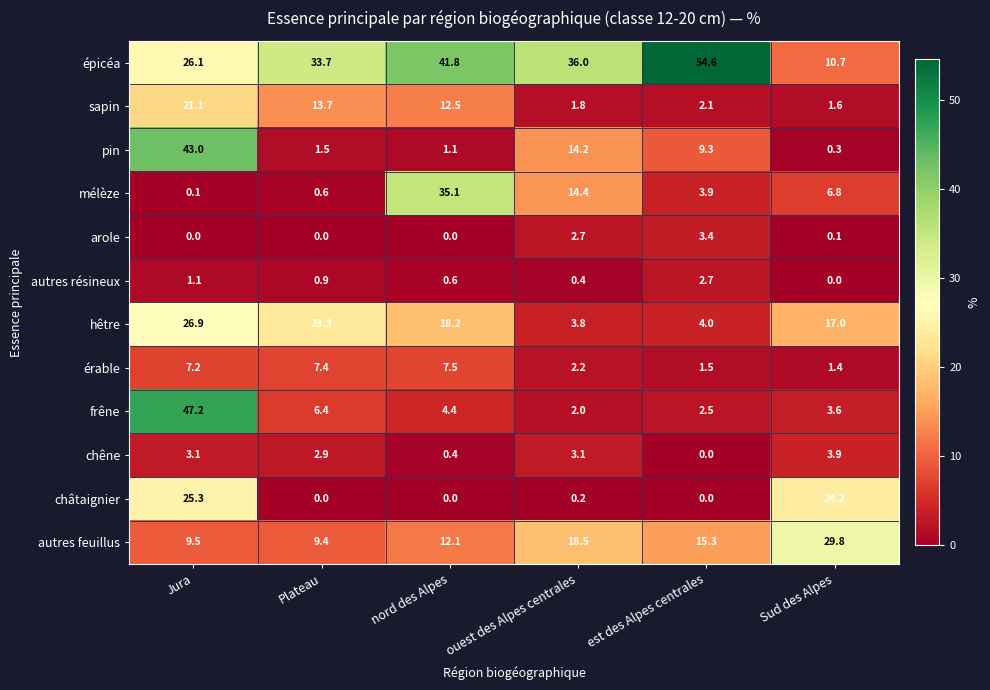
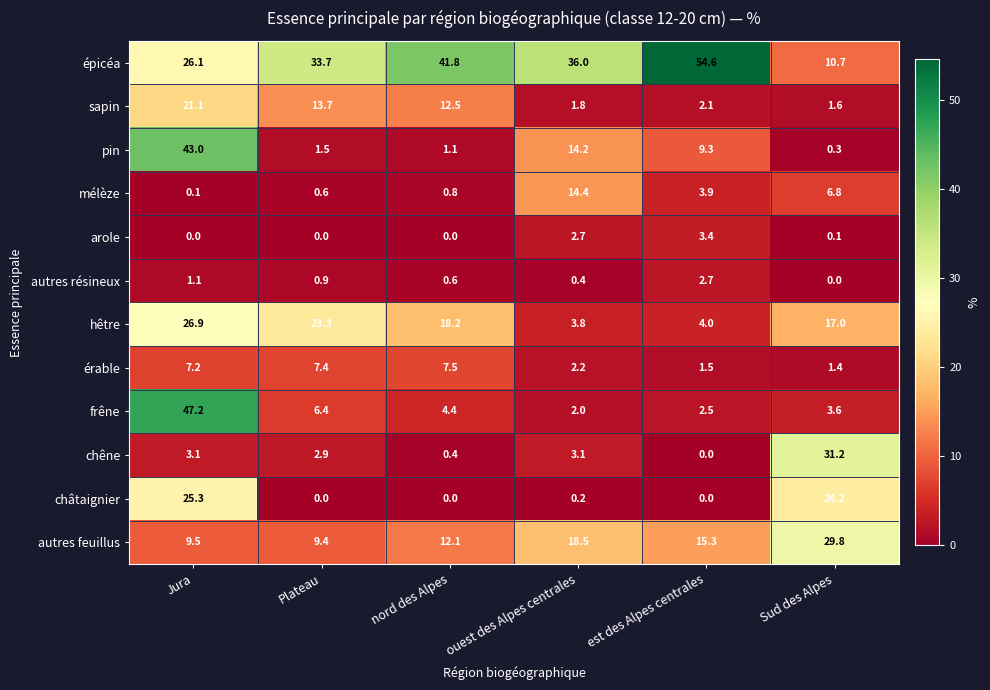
mélèze, nord des Alpes: 35.1 -> 0.8
chêne, Sud des Alpes: 3.9 -> 31.2
